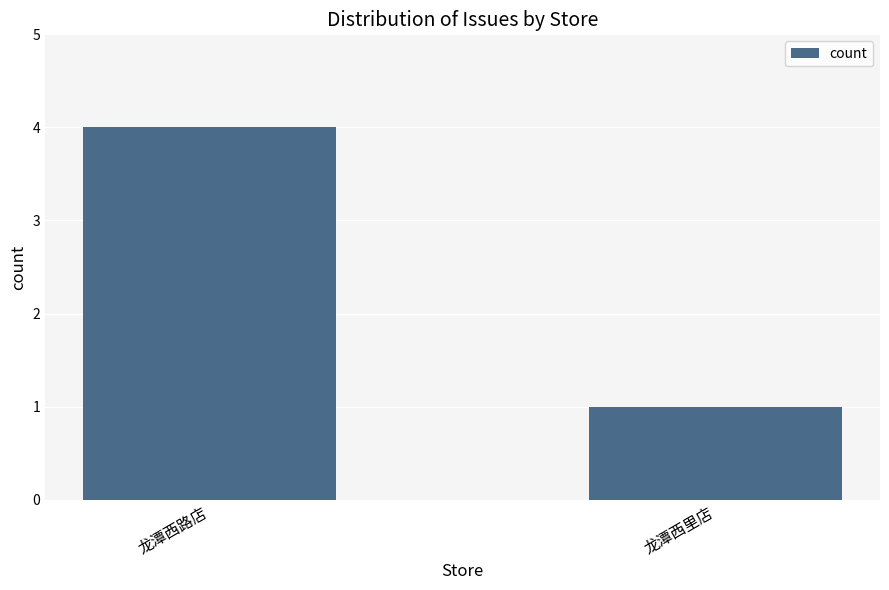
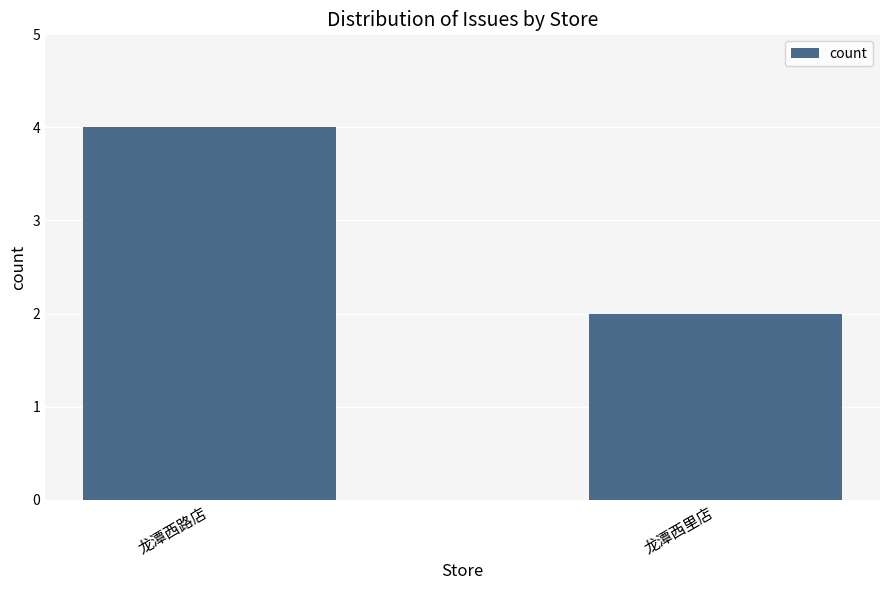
龙潭西里店: 1 -> 2
